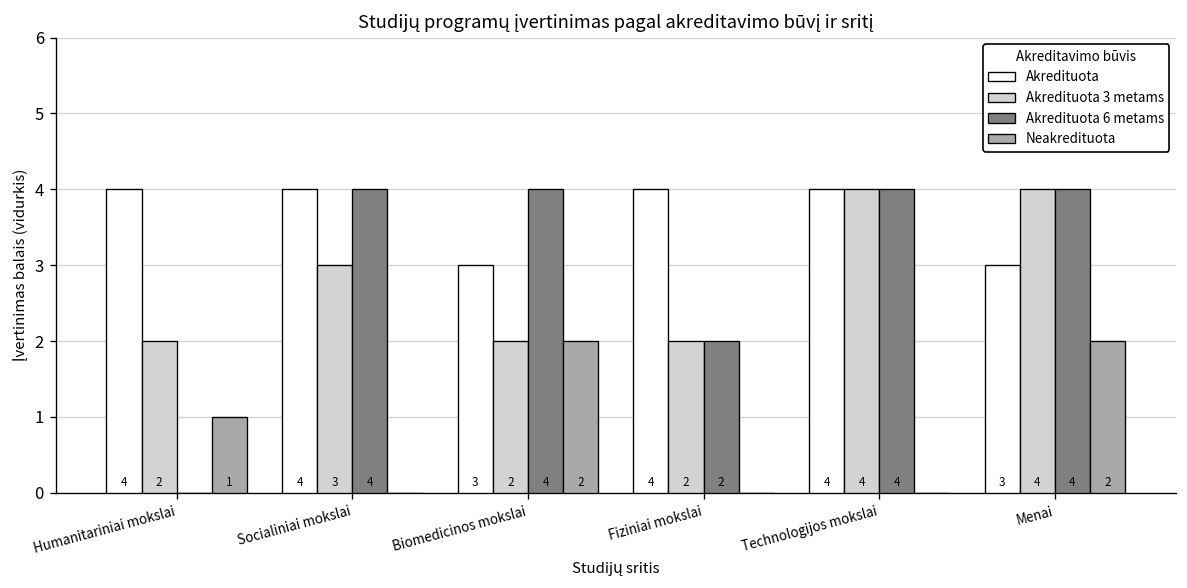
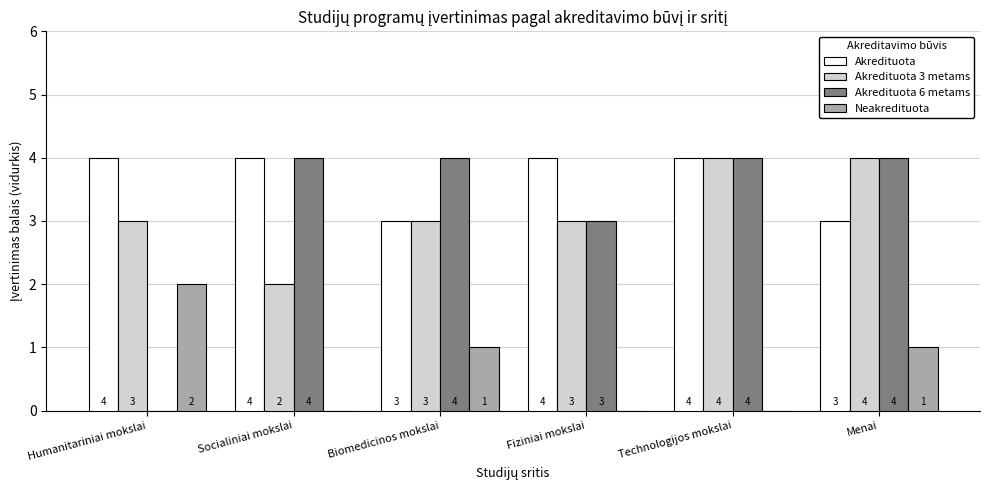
Akredituota 3 metams, Humanitariniai mokslai: 2 -> 3
Neakredituota, Humanitariniai mokslai: 1 -> 2
Akredituota 3 metams, Socialiniai mokslai: 3 -> 2
Akredituota 3 metams, Biomedicinos mokslai: 2 -> 3
Neakredituota, Biomedicinos mokslai: 2 -> 1
Akredituota 3 metams, Fiziniai mokslai: 2 -> 3
Akredituota 6 metams, Fiziniai mokslai: 2 -> 3
Neakredituota, Menai: 2 -> 1
